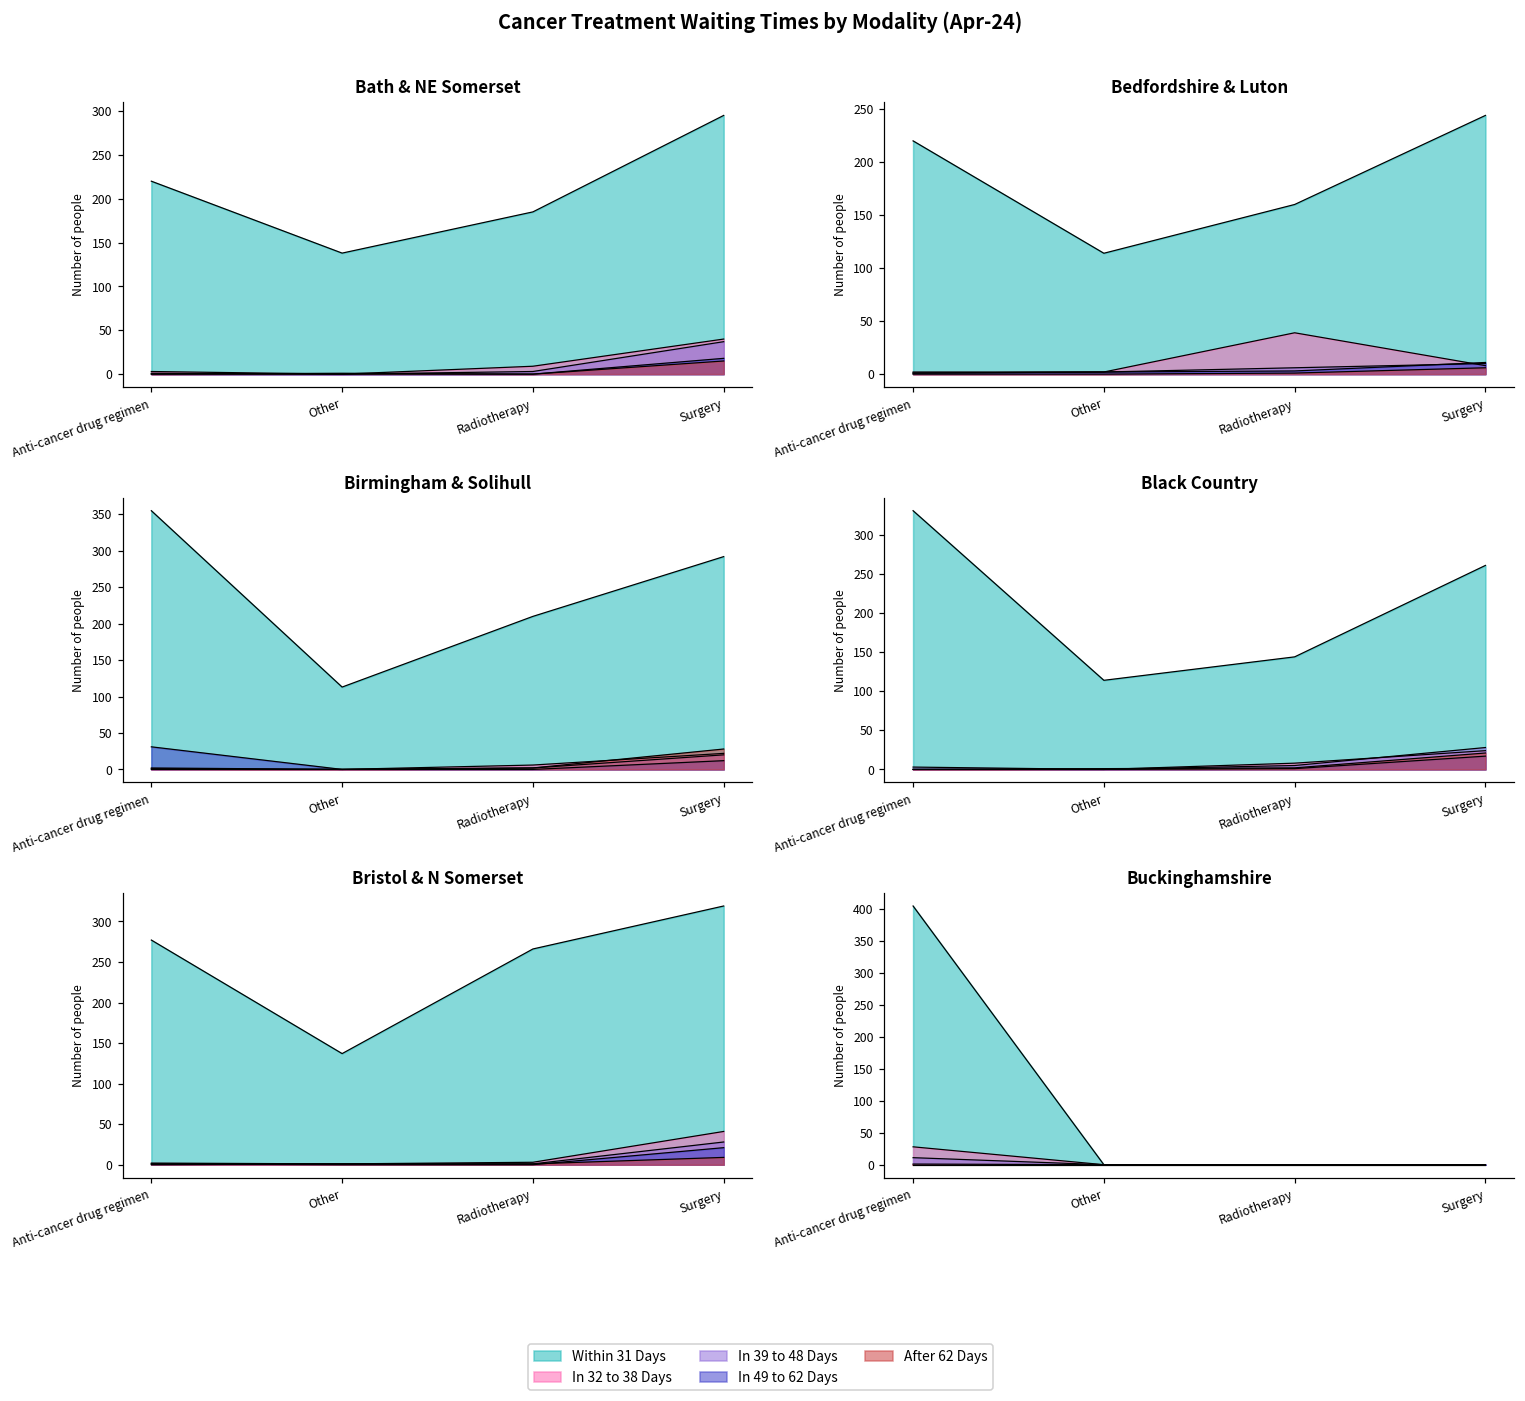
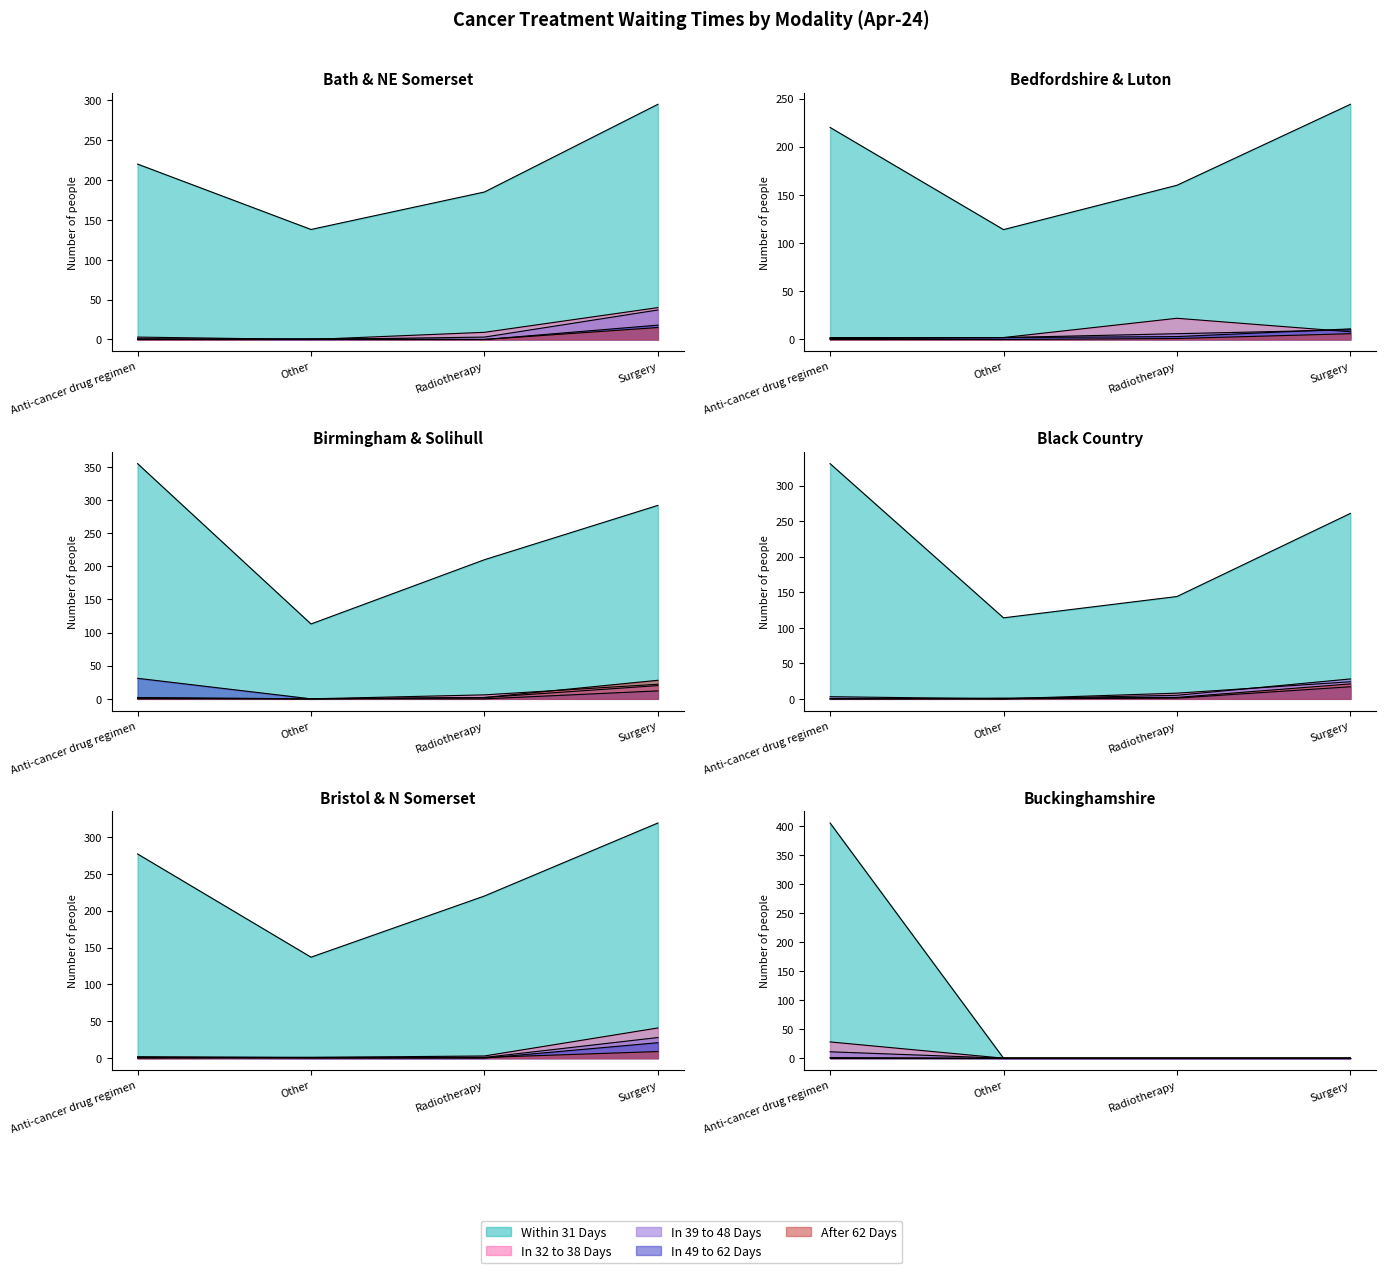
Bedfordshire & Luton, In 32 to 38 Days, Radiotherapy: 40 -> 20
Bristol & N Somerset, Within 31 Days, Radiotherapy: 270 -> 220
